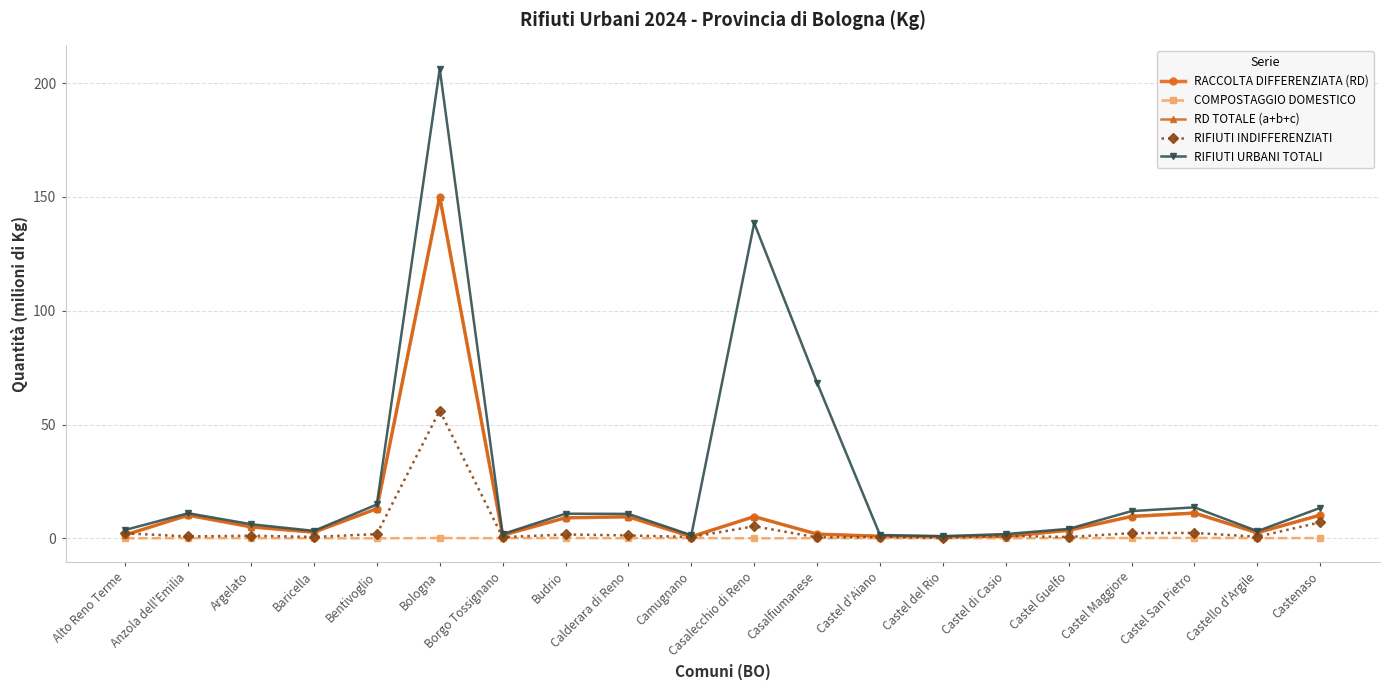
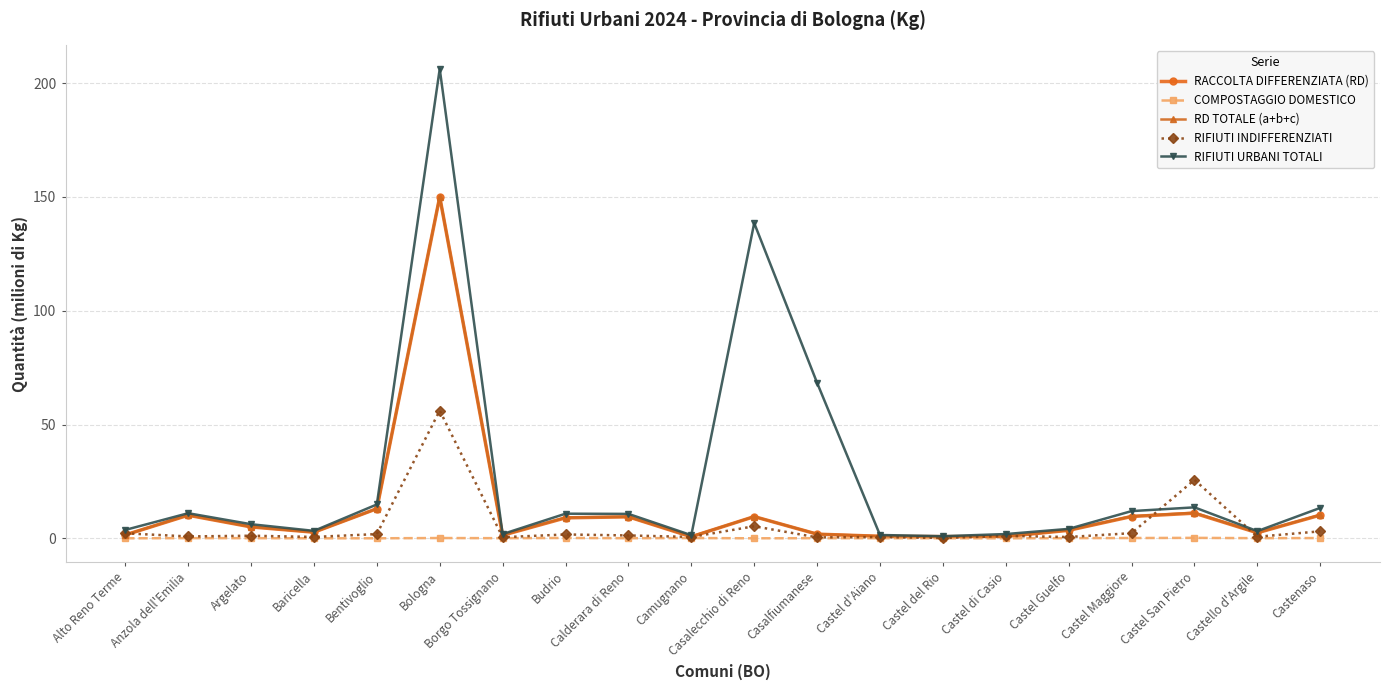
RIFIUTI INDIFFERENZIATI, Castel San Pietro: 2 -> 26
RIFIUTI INDIFFERENZIATI, Castenaso: 7 -> 3
